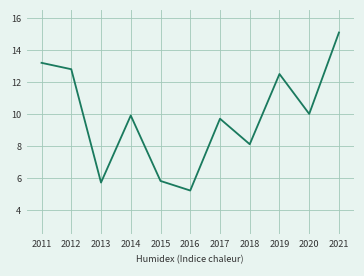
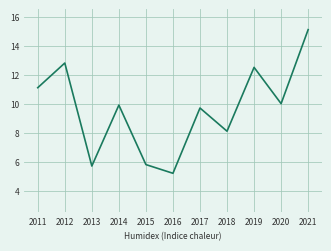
2011: 13.2 -> 11.1
